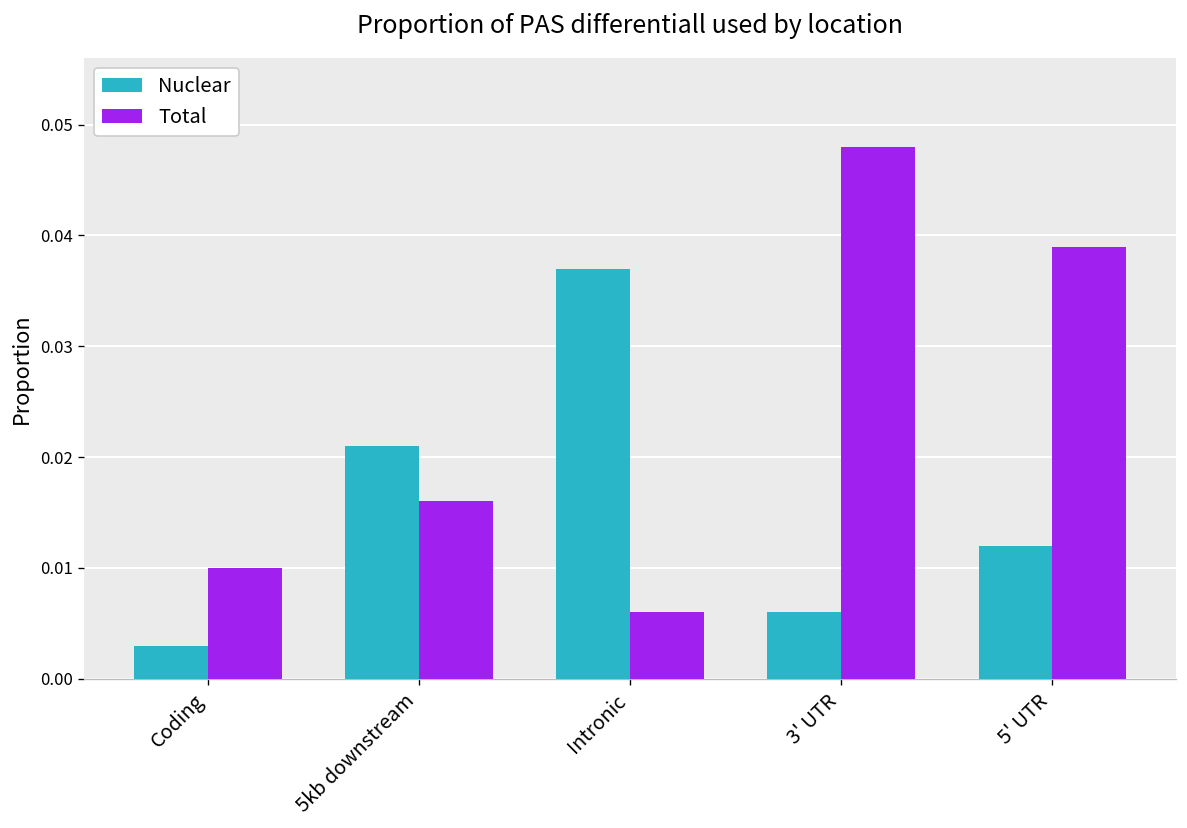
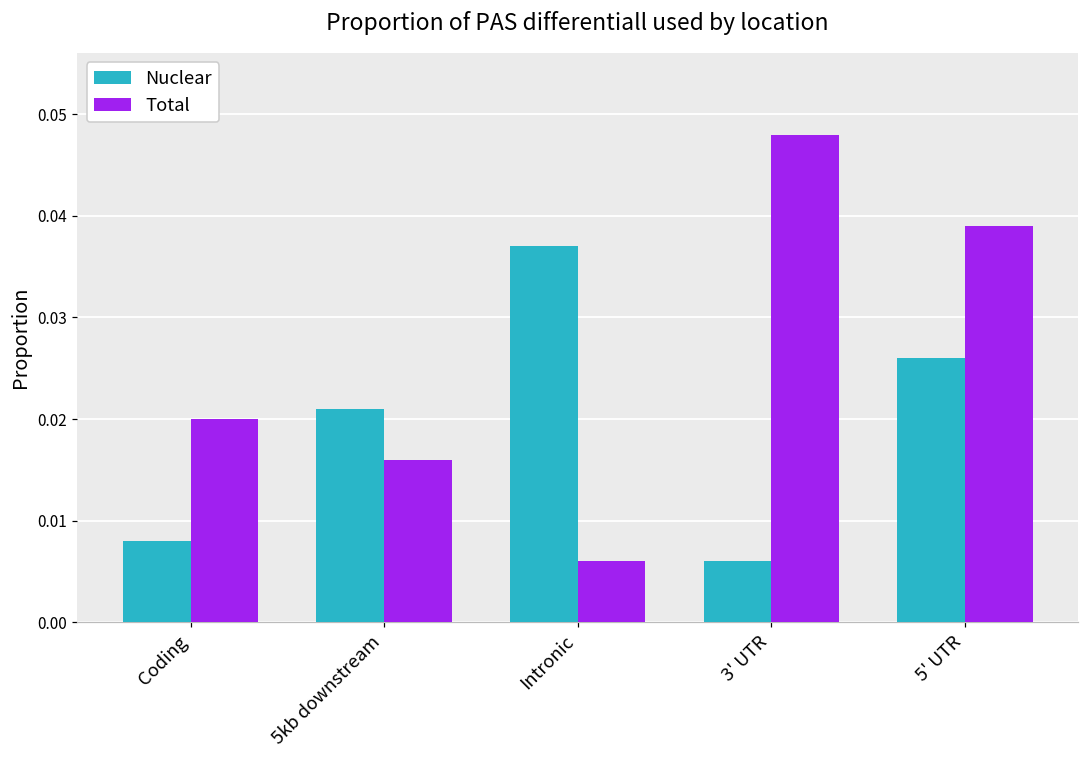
Nuclear, Coding: 0.003 -> 0.008
Total, Coding: 0.01 -> 0.02
Nuclear, 5' UTR: 0.012 -> 0.026
